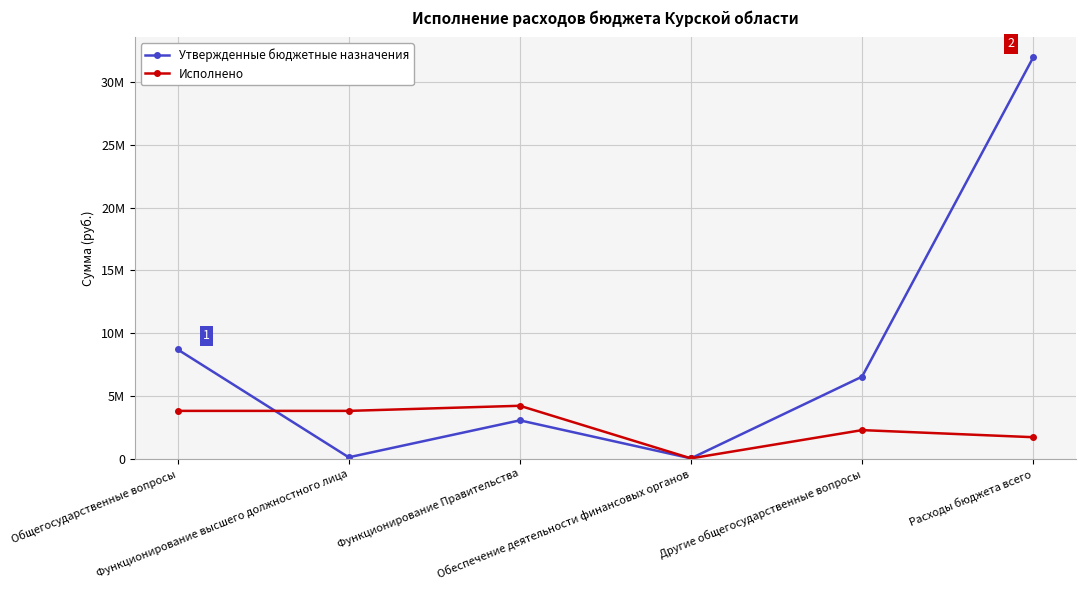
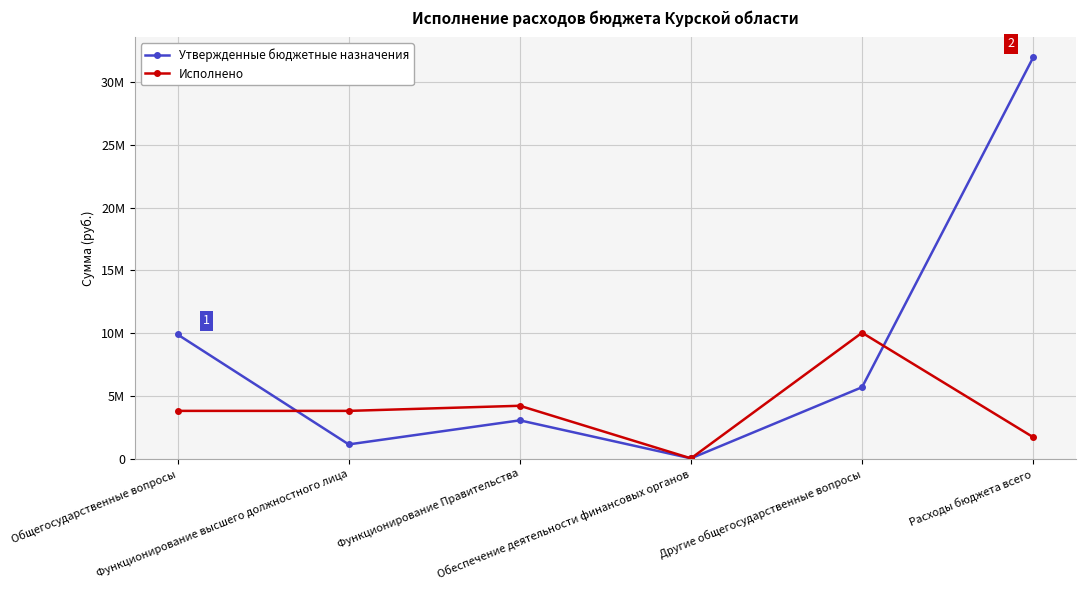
Утвержденные бюджетные назначения, Общегосударственные вопросы: 8700000 -> 9900000
Утвержденные бюджетные назначения, Функционирование высшего должностного лица: 100000 -> 1100000
Утвержденные бюджетные назначения, Другие общегосударственные вопросы: 6500000 -> 5700000
Исполнено, Другие общегосударственные вопросы: 2300000 -> 10000000
